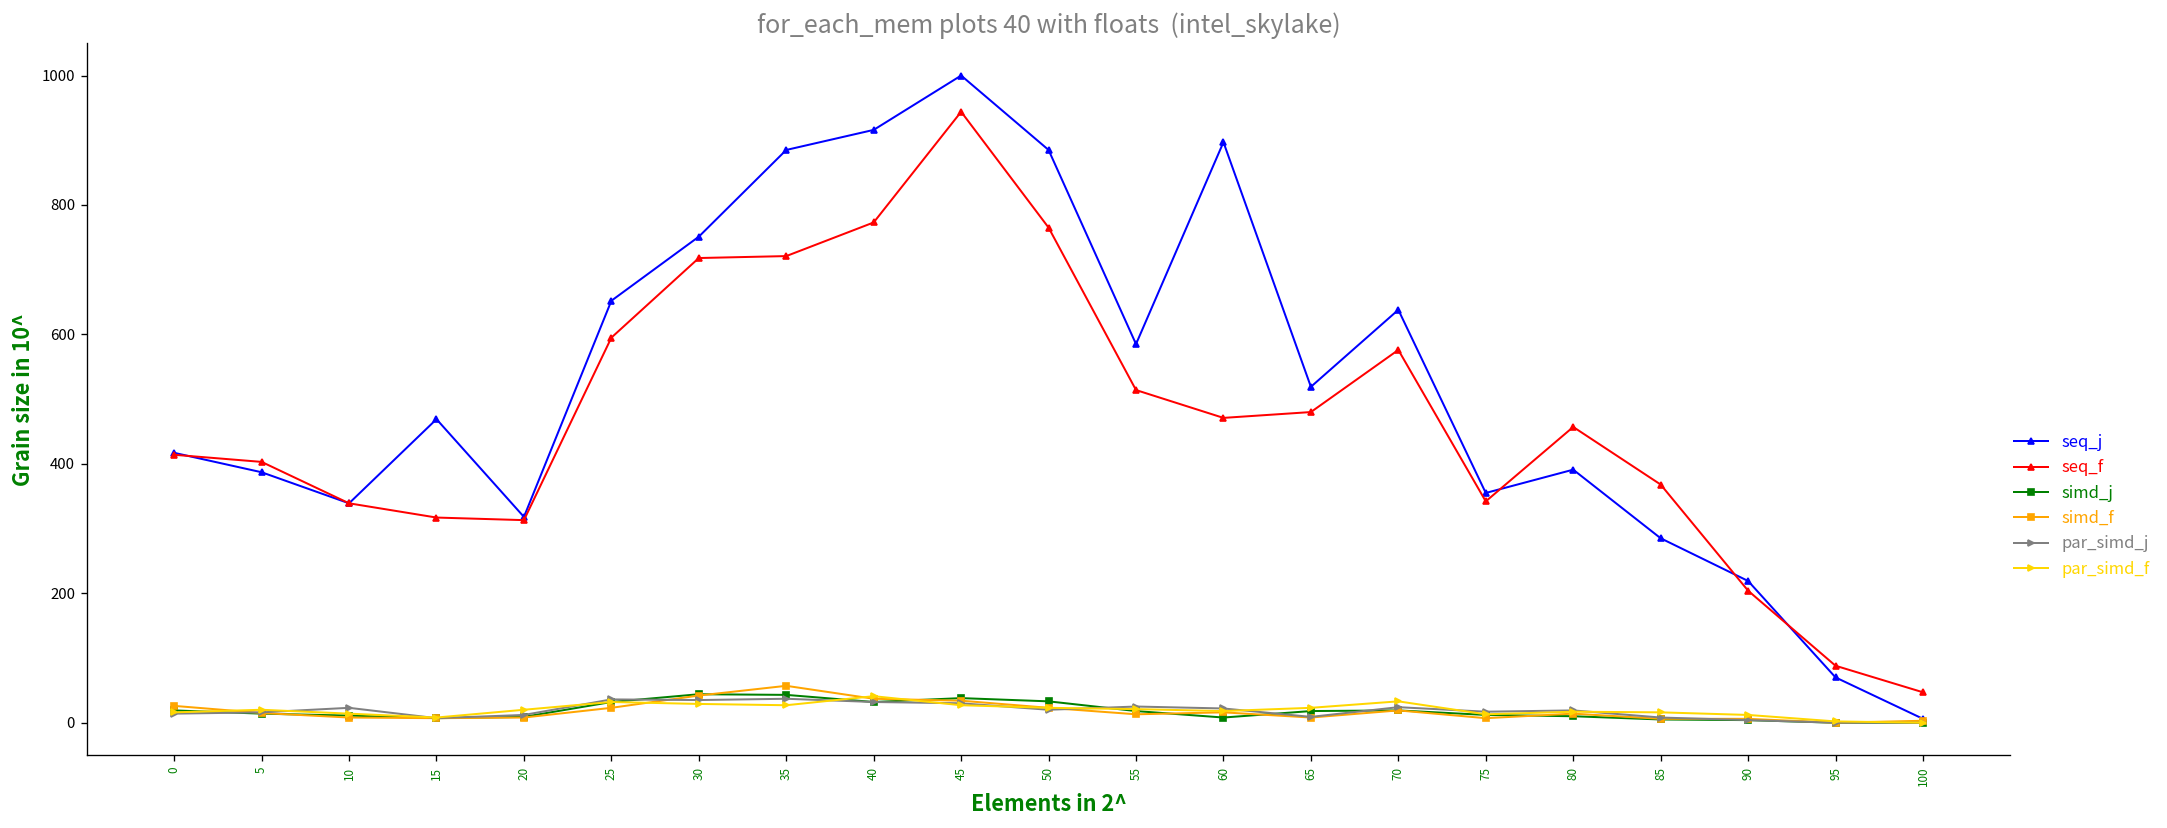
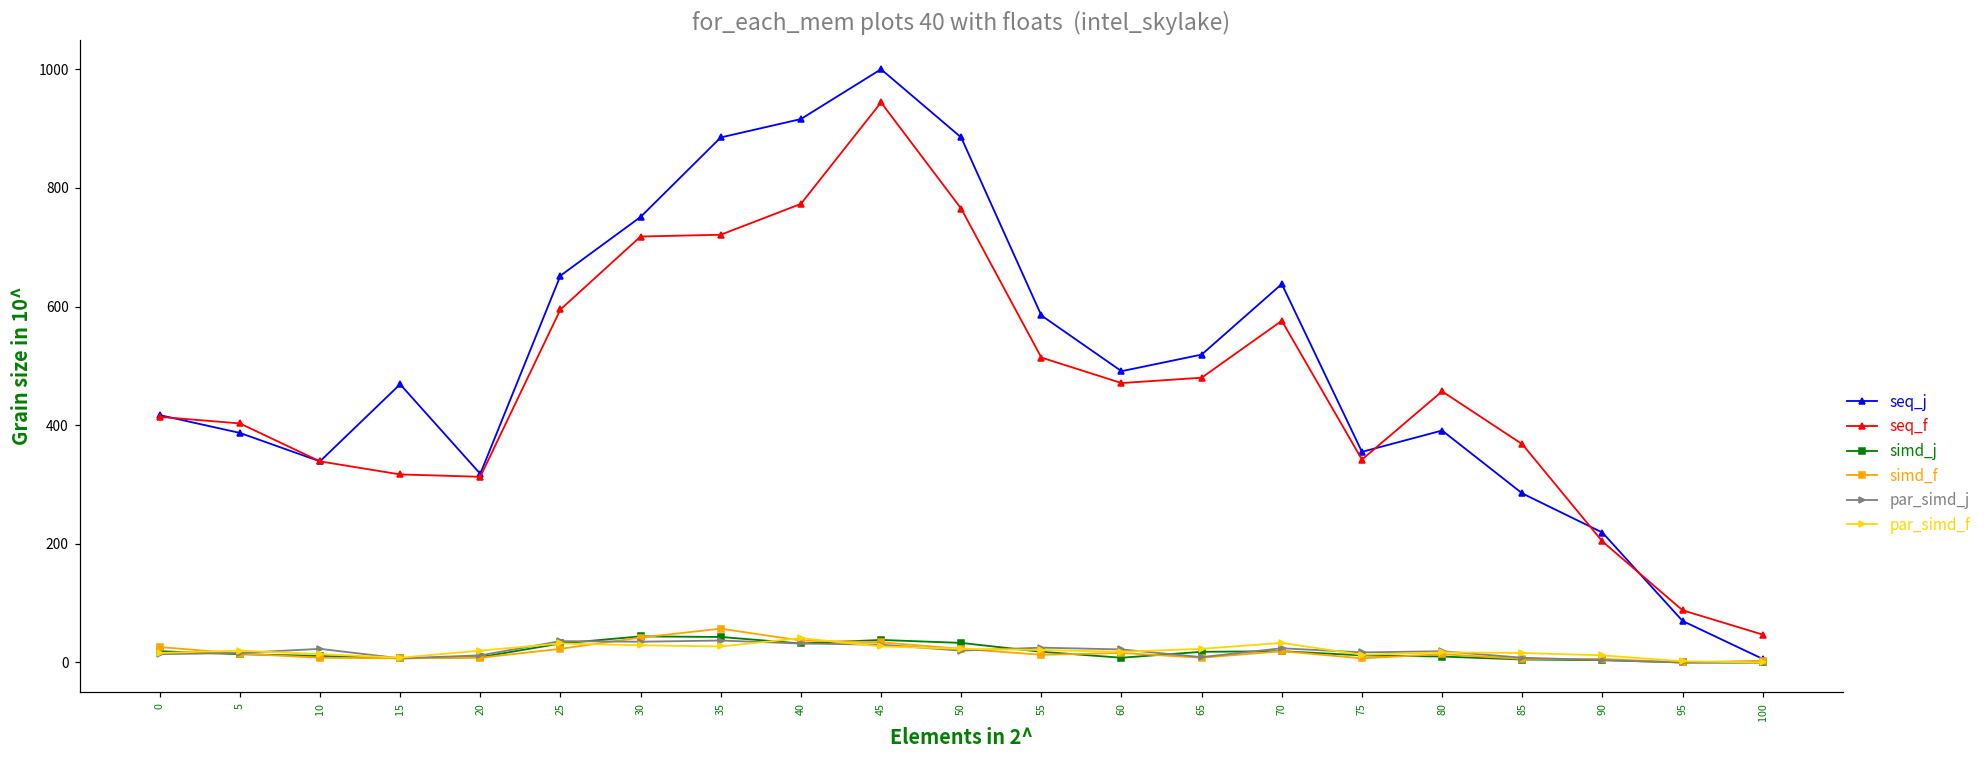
seq_j, 60: 900 -> 490
